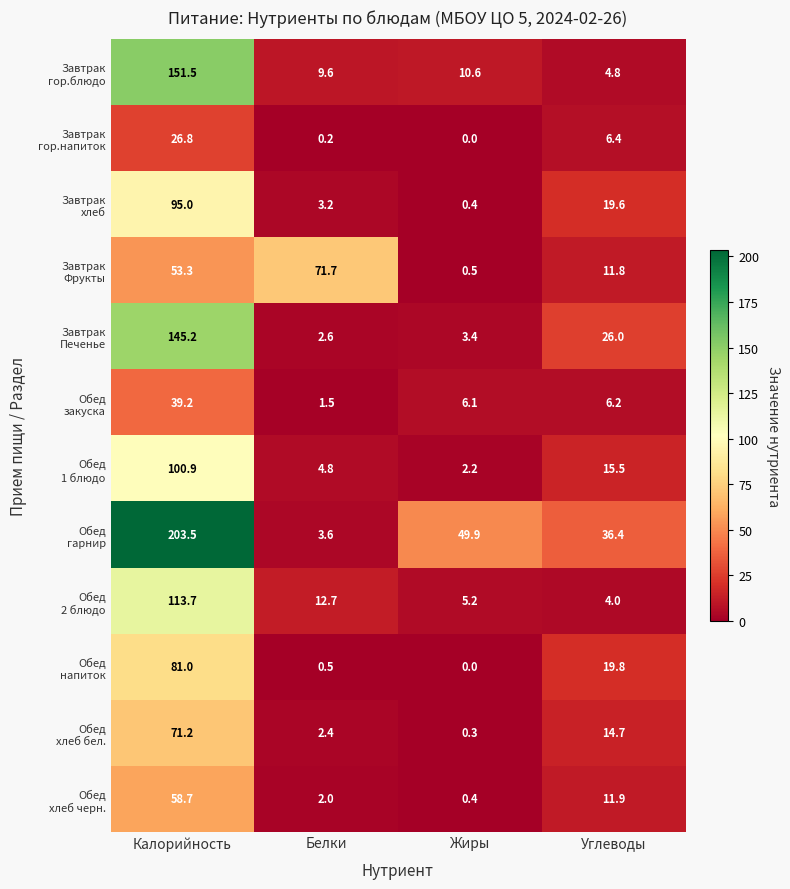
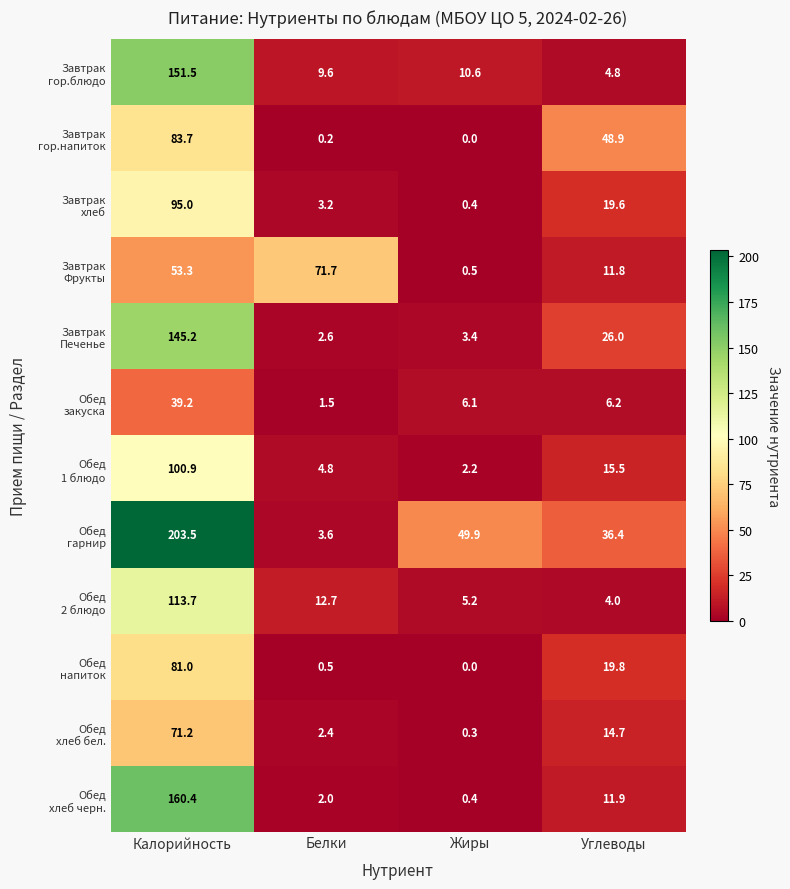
Завтрак гор.напиток, Калорийность: 26.8 -> 83.7
Завтрак гор.напиток, Углеводы: 6.4 -> 48.9
Обед хлеб черн., Калорийность: 58.7 -> 160.4
